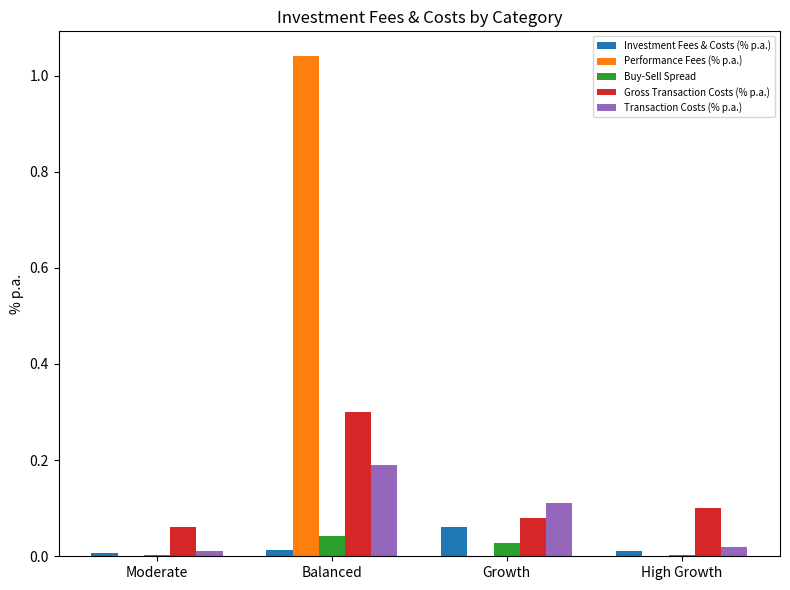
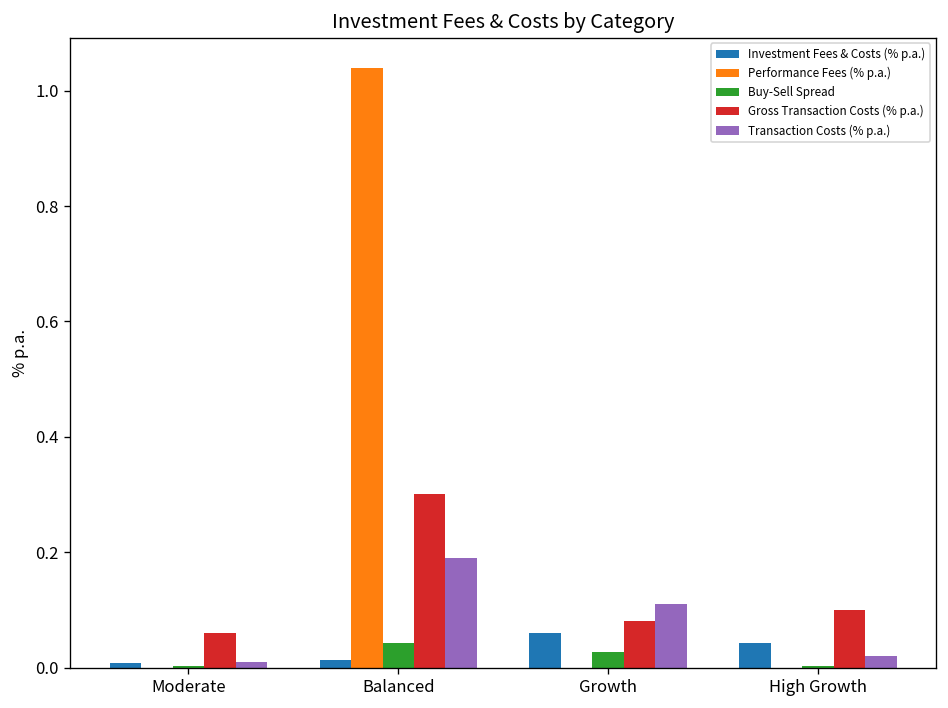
Investment Fees & Costs (% p.a.), High Growth: 0.01 -> 0.04
